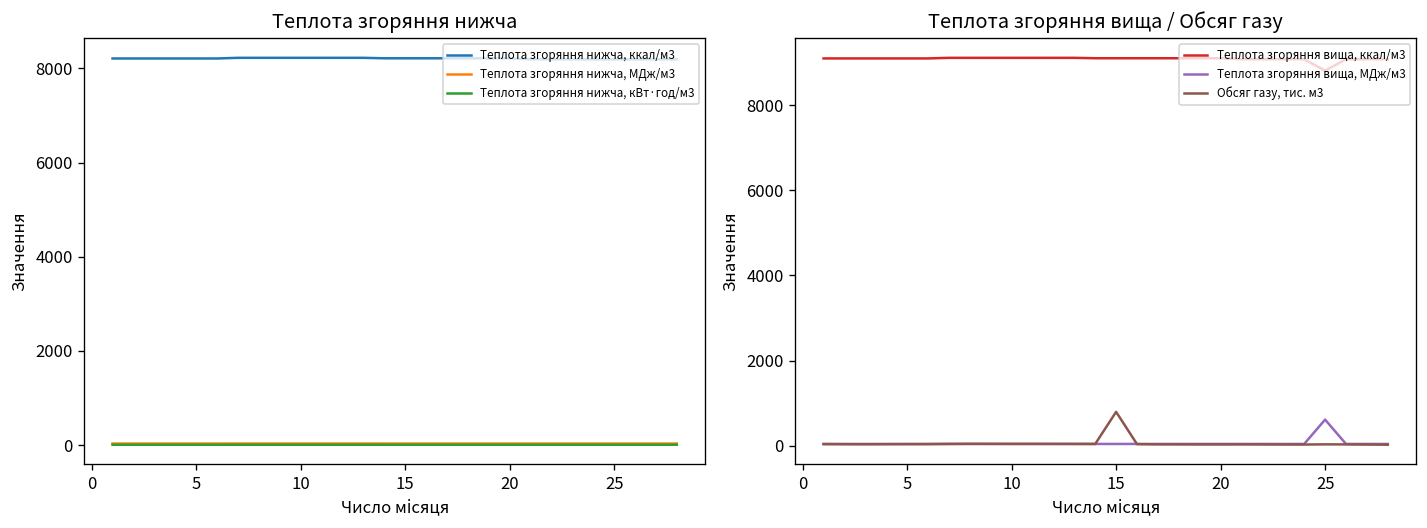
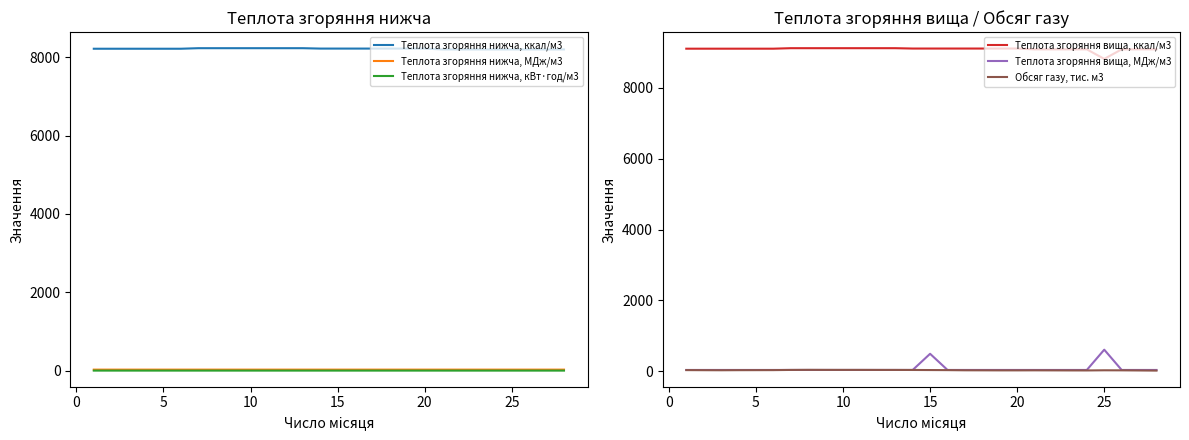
Теплота згоряння вища / Обсяг газу, Теплота згоряння вища, МДж/м3, 15: 0 -> 500
Теплота згоряння вища / Обсяг газу, Обсяг газу, тис. м3, 15: 800 -> 0
